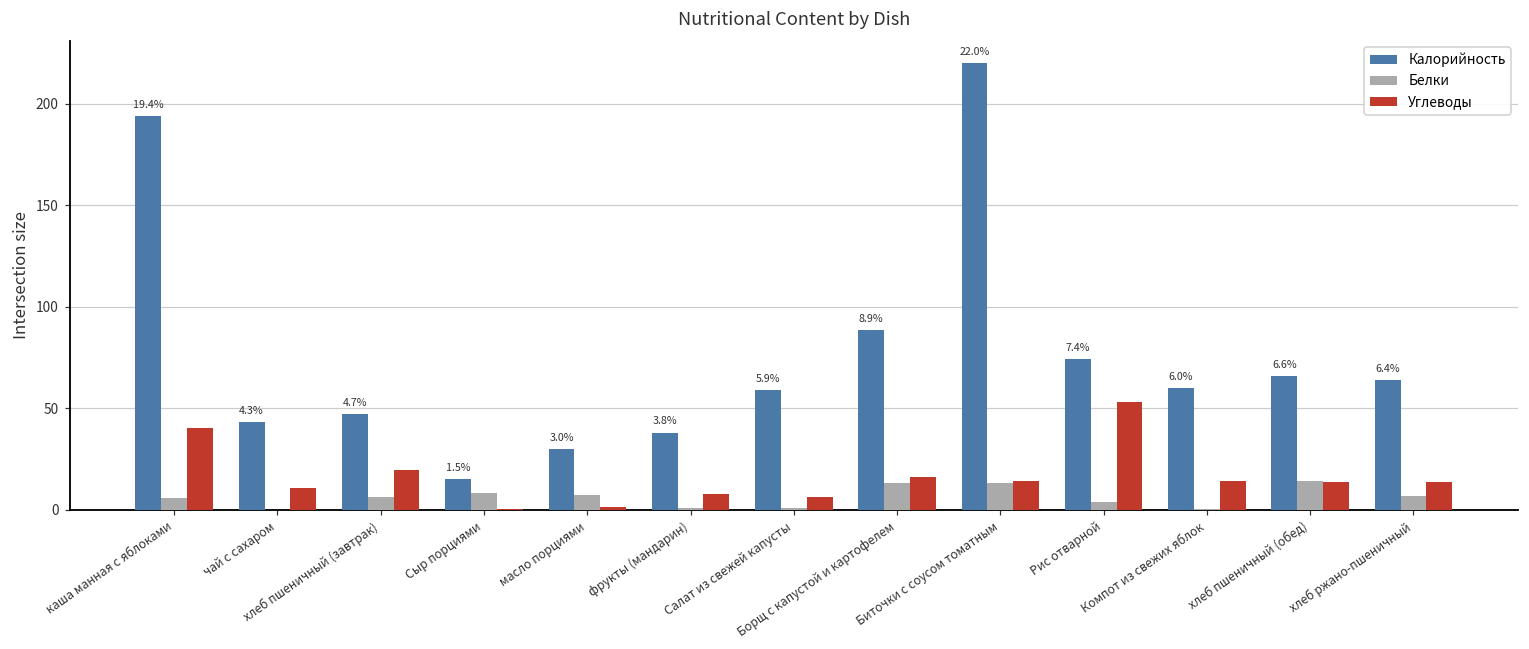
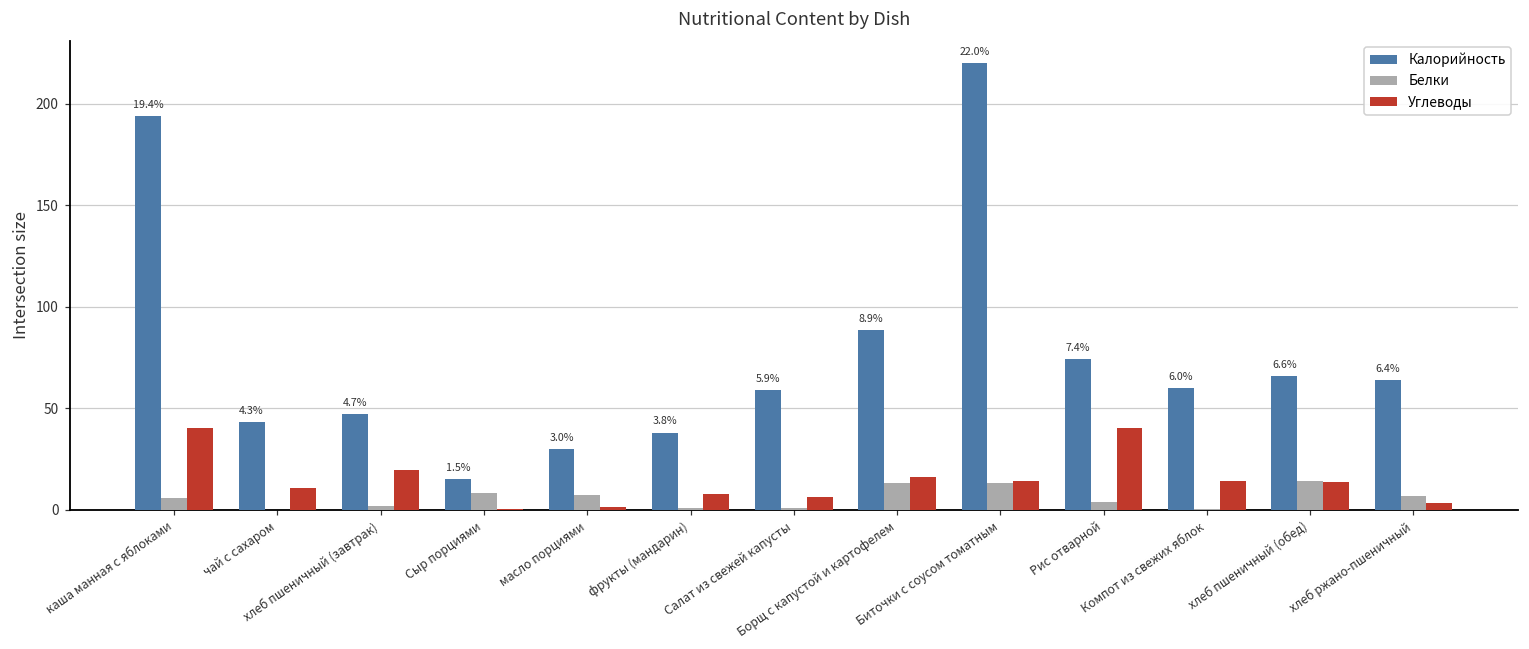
Белки, хлеб пшеничный (завтрак): 6 -> 2
Углеводы, Рис отварной: 53 -> 40
Углеводы, хлеб ржано-пшеничный: 13 -> 3
